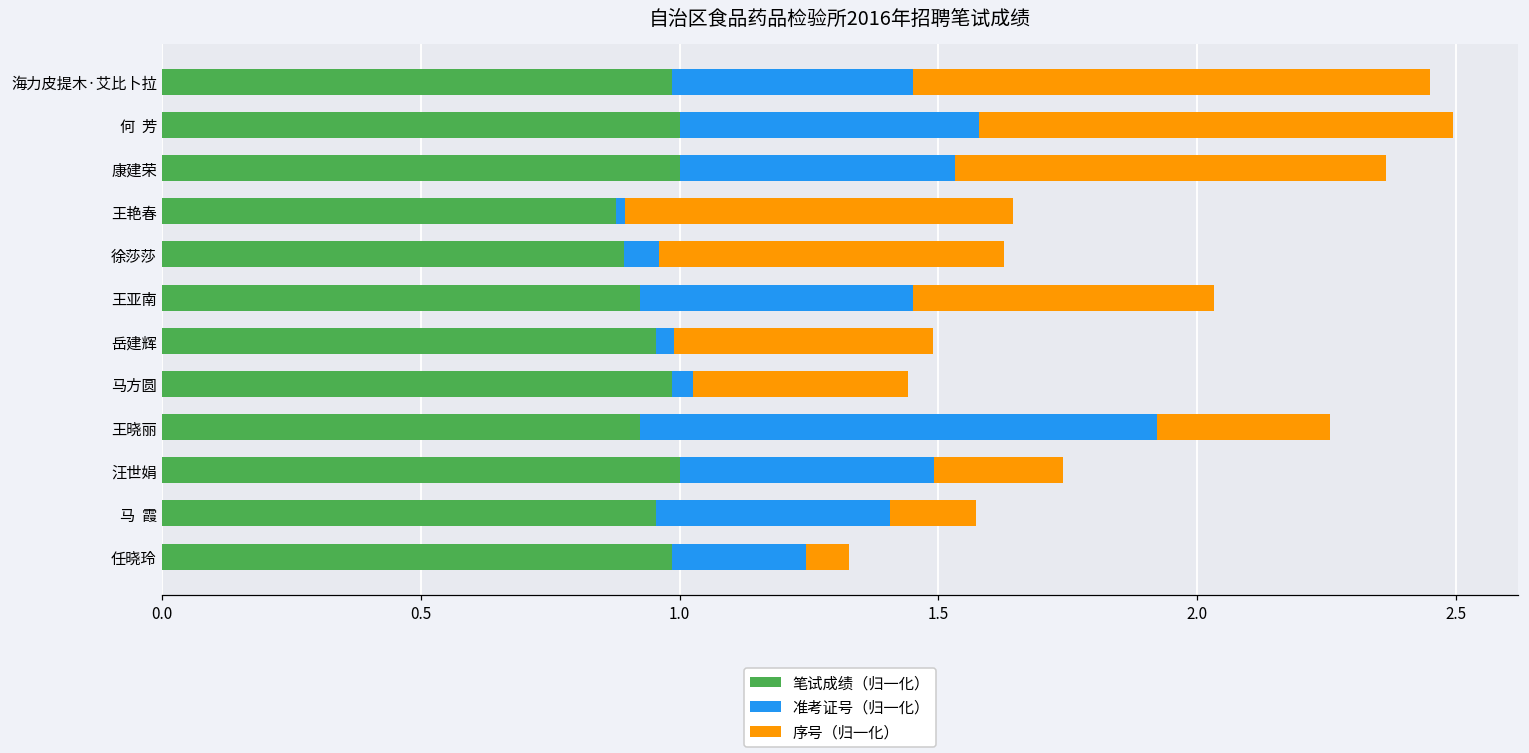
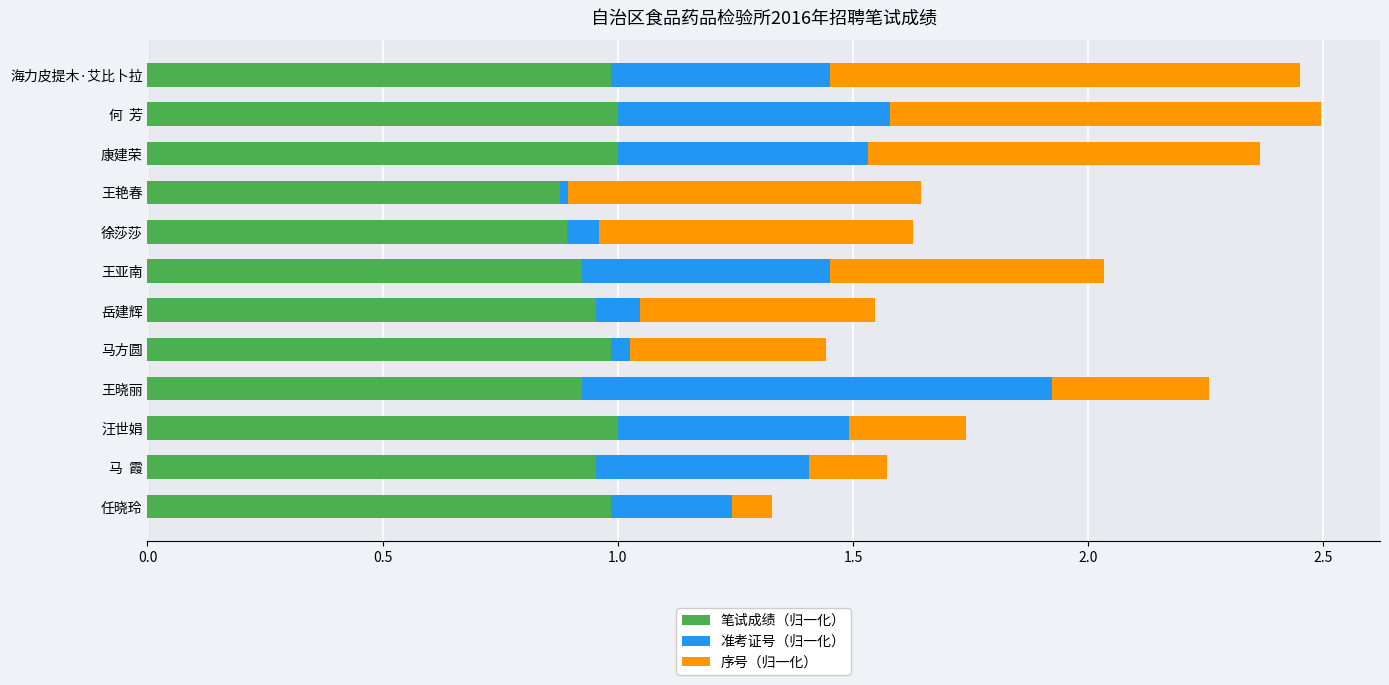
准考证号（归一化）, 岳建辉: 0.04 -> 0.09
